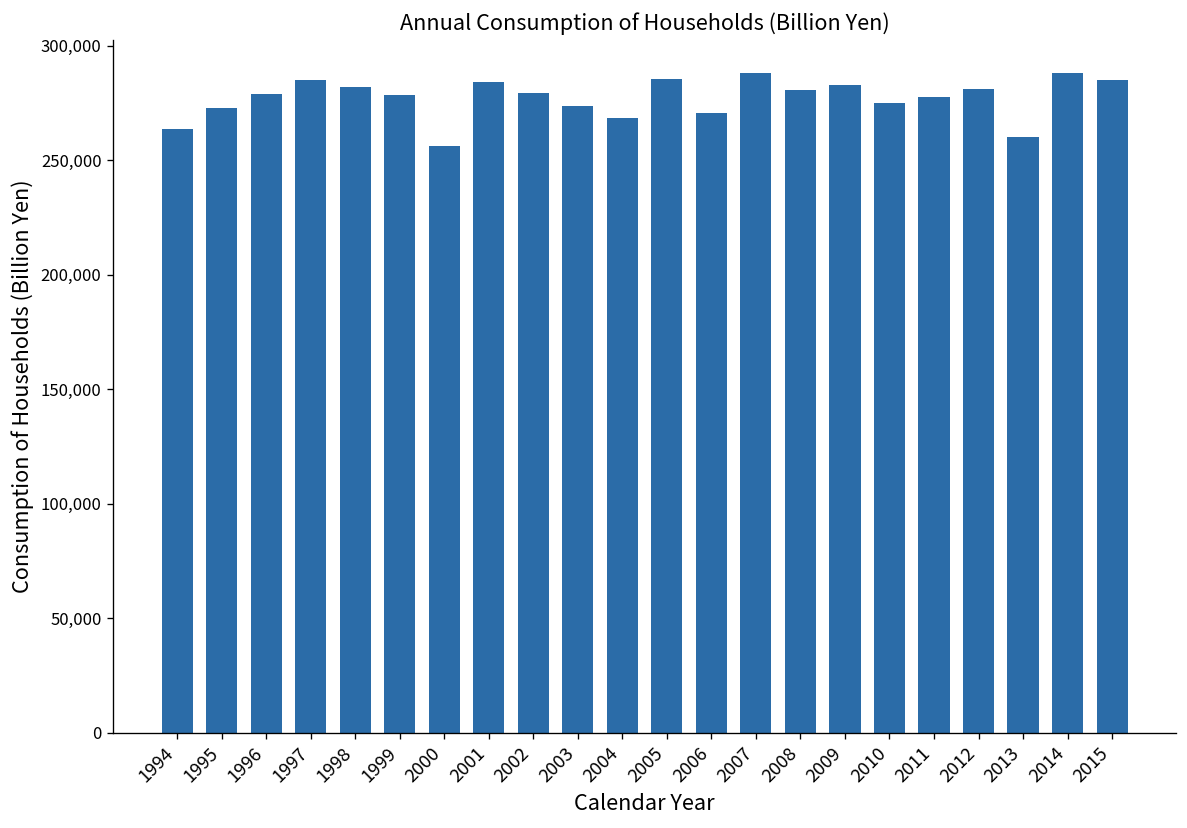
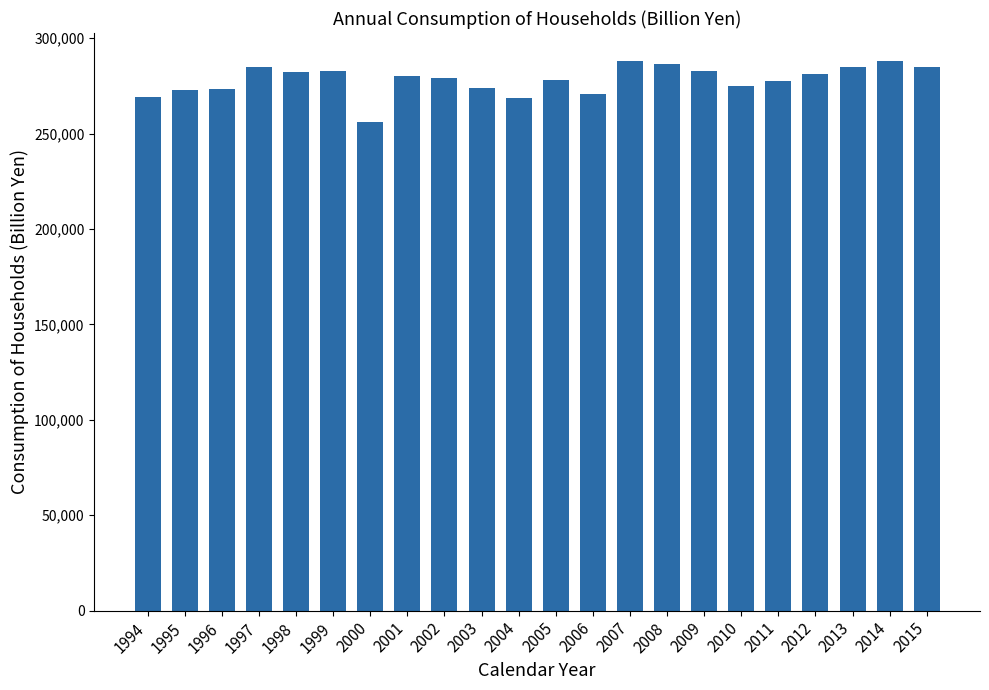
1994: 264,000 -> 269,000
1996: 279,000 -> 273,000
1999: 279,000 -> 283,000
2001: 284,000 -> 280,000
2005: 285,000 -> 278,000
2008: 281,000 -> 286,000
2013: 260,000 -> 285,000
